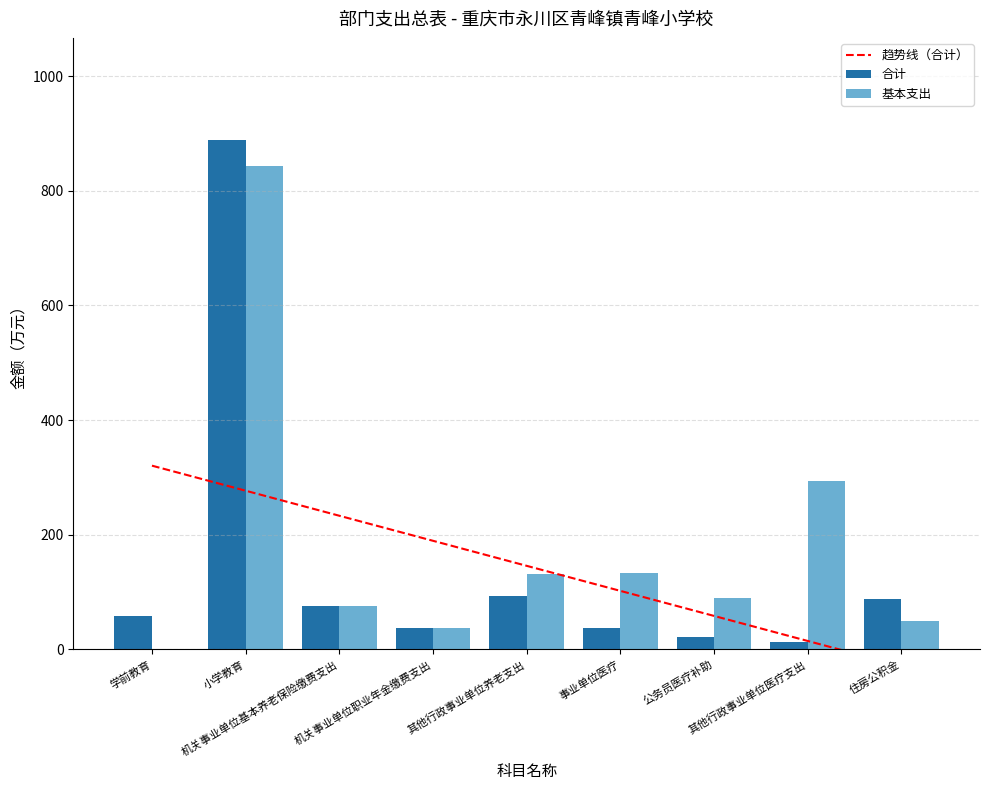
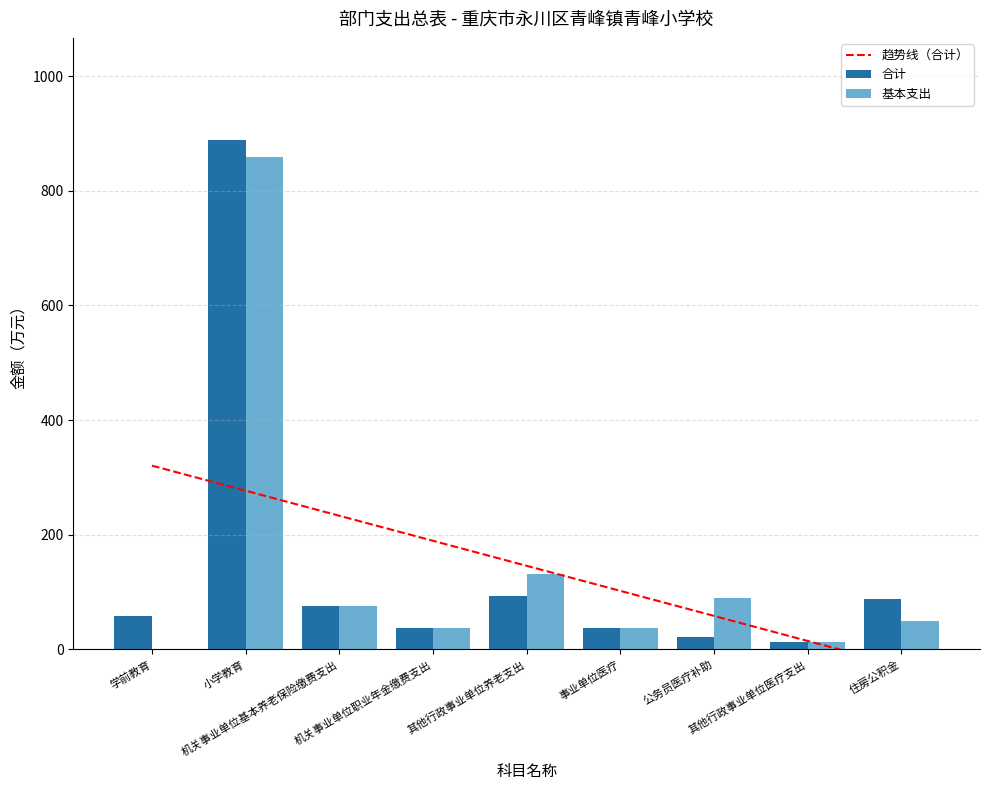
基本支出, 小学教育: 840 -> 860
基本支出, 事业单位医疗: 130 -> 40
基本支出, 其他行政事业单位医疗支出: 290 -> 10
